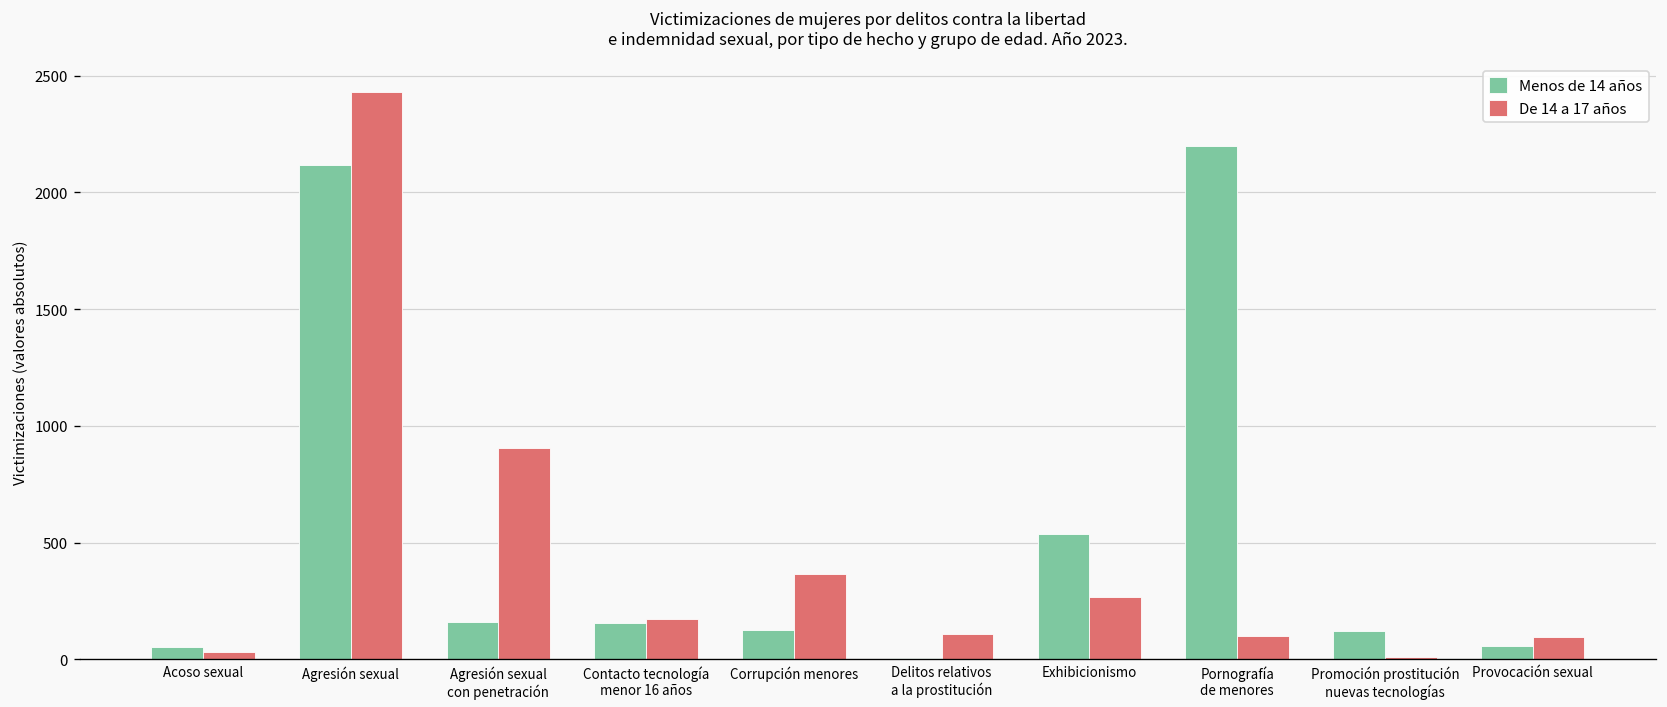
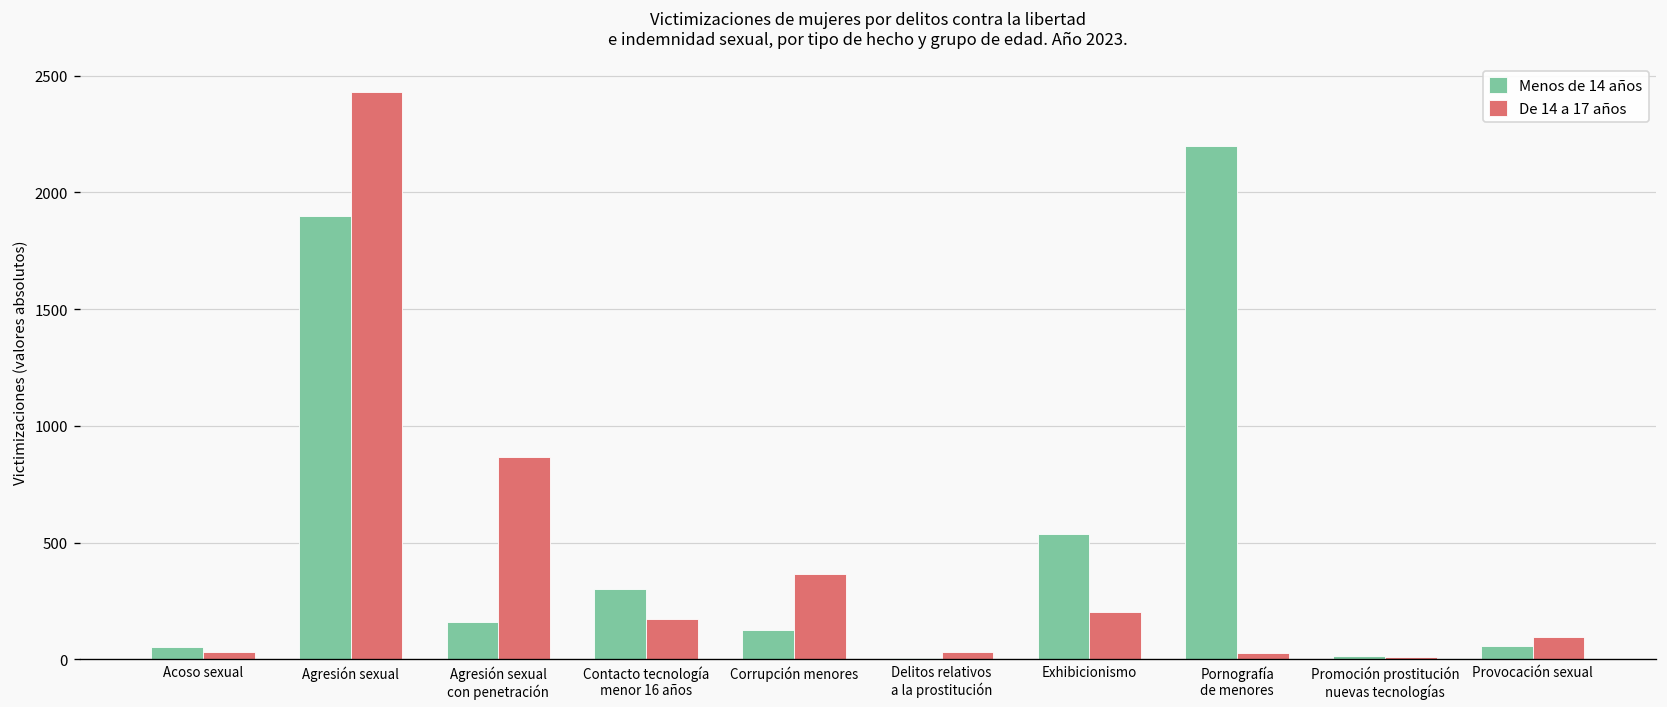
Menos de 14 años, Agresión sexual: 2120 -> 1900
De 14 a 17 años, Agresión sexual con penetración: 910 -> 870
Menos de 14 años, Contacto tecnología menor 16 años: 160 -> 300
De 14 a 17 años, Delitos relativos a la prostitución: 110 -> 30
De 14 a 17 años, Exhibicionismo: 270 -> 200
De 14 a 17 años, Pornografía de menores: 100 -> 30
Menos de 14 años, Promoción prostitución nuevas tecnologías: 120 -> 10
